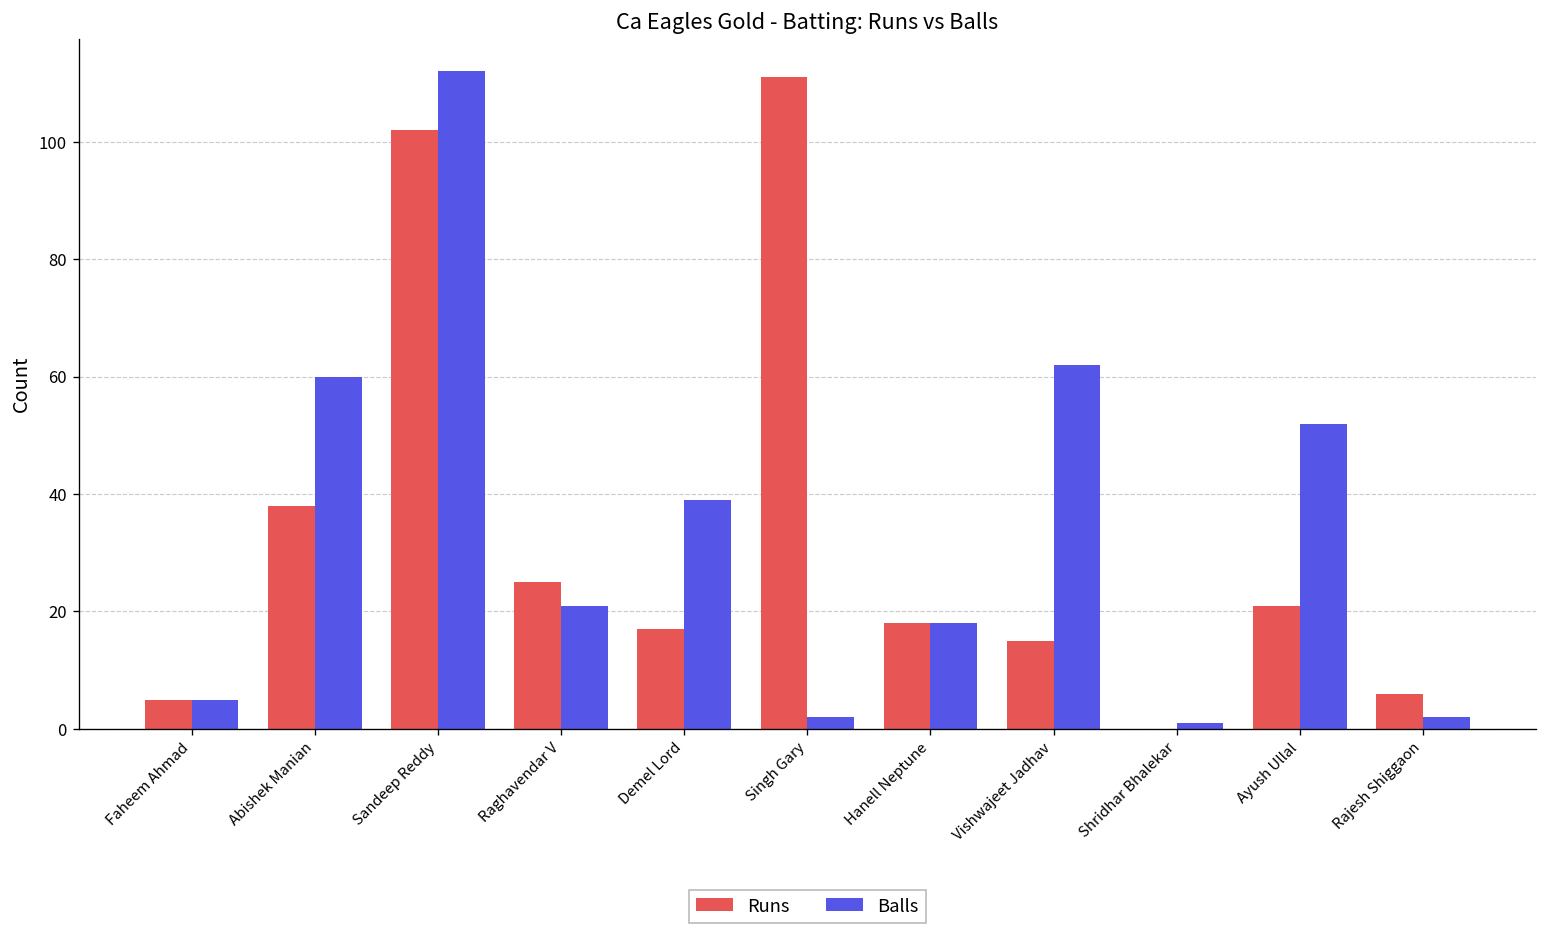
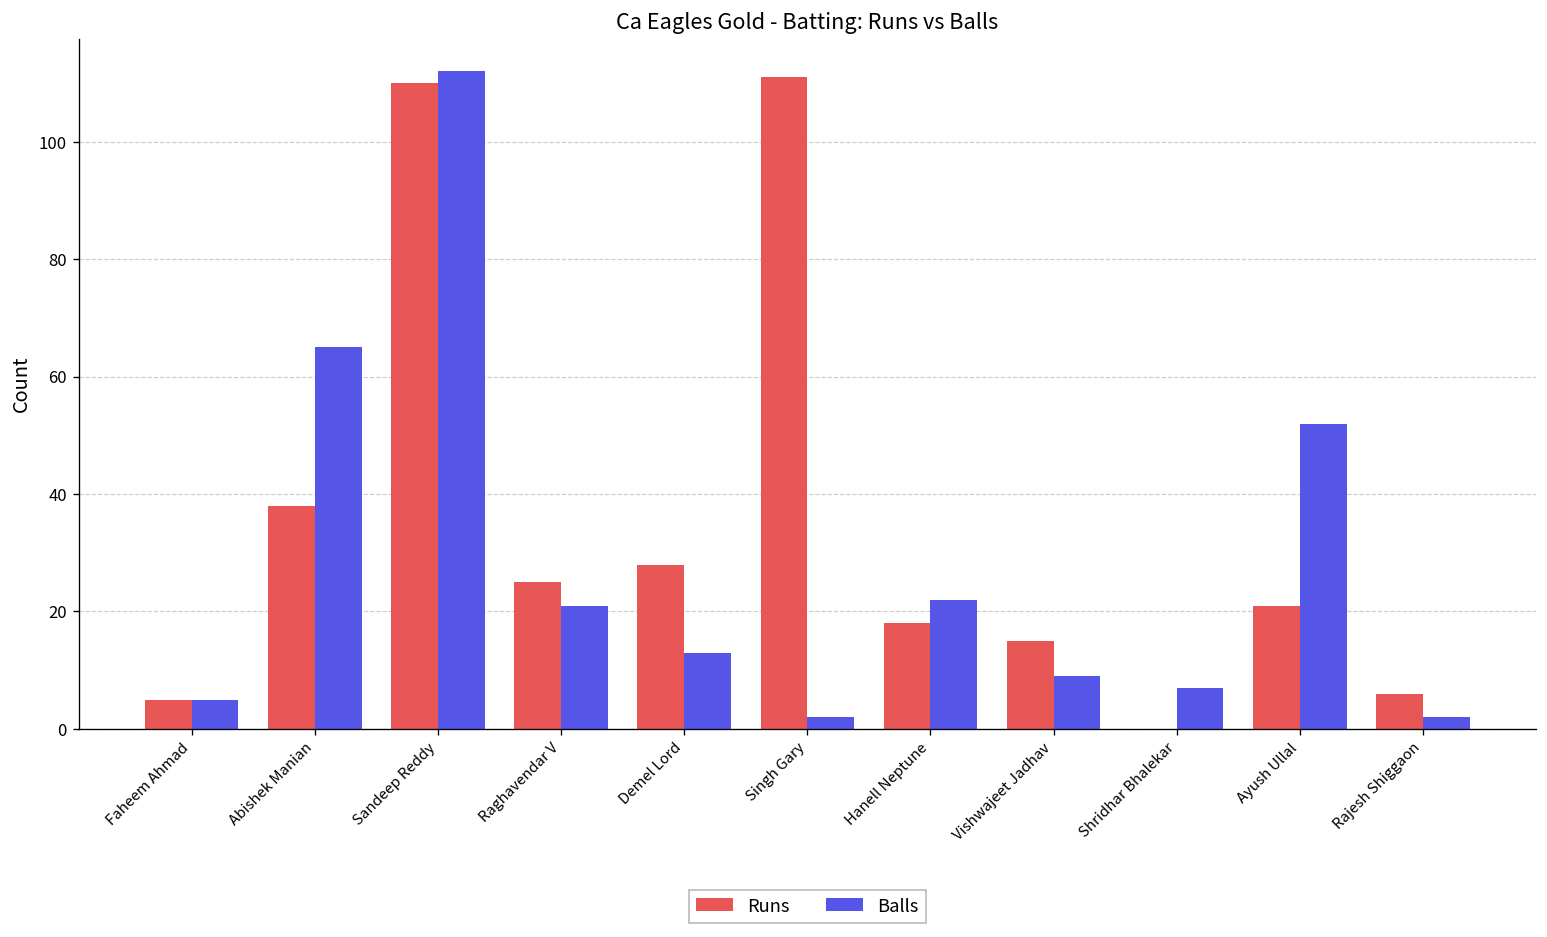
Balls, Abishek Manian: 60 -> 65
Runs, Sandeep Reddy: 102 -> 110
Runs, Demel Lord: 17 -> 28
Balls, Demel Lord: 39 -> 13
Balls, Hanell Neptune: 18 -> 22
Balls, Vishwajeet Jadhav: 62 -> 9
Balls, Shridhar Bhalekar: 1 -> 7
